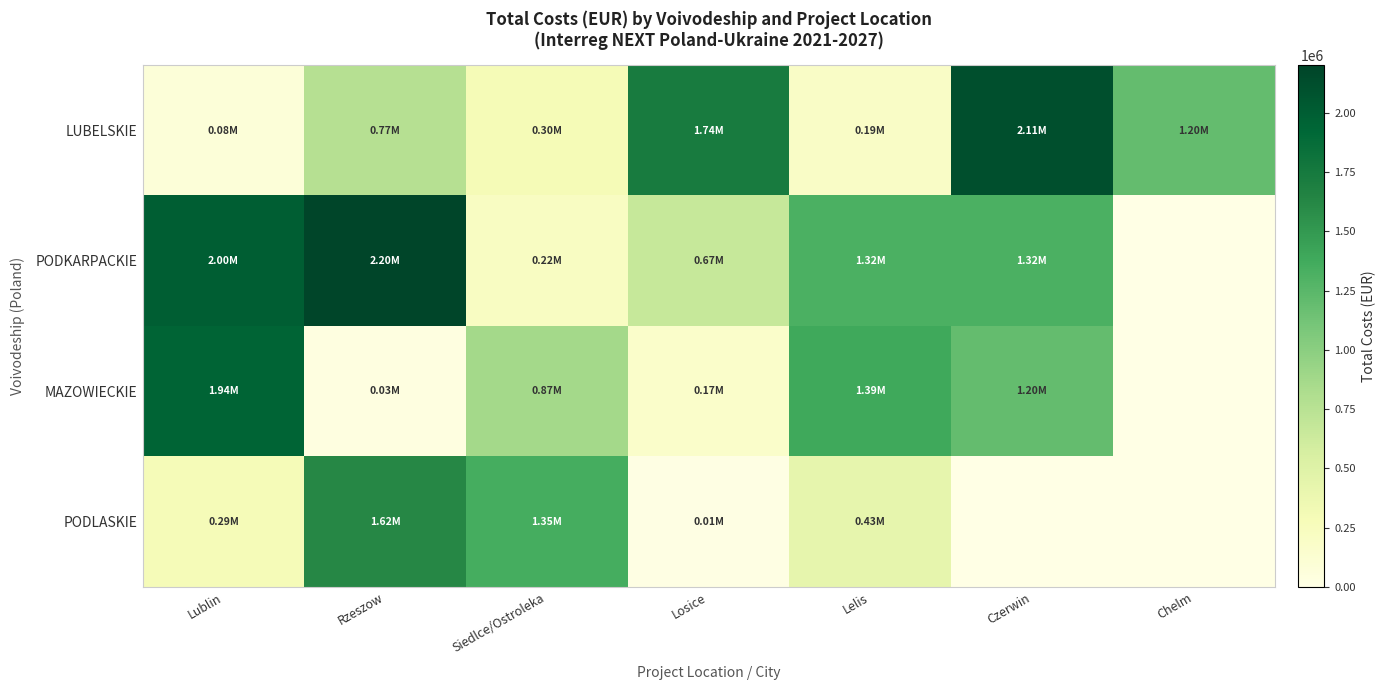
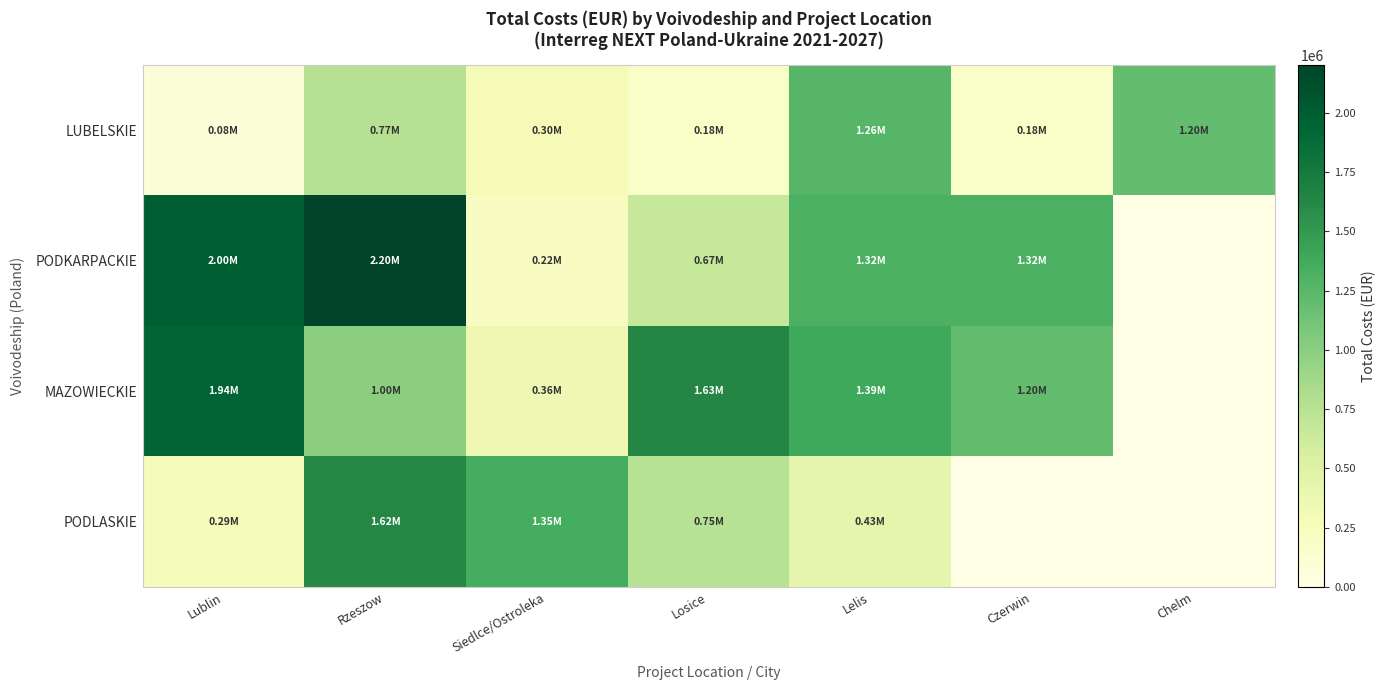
LUBELSKIE, Losice: 1.74M -> 0.18M
LUBELSKIE, Lelis: 0.19M -> 1.26M
LUBELSKIE, Czerwin: 2.11M -> 0.18M
MAZOWIECKIE, Rzeszow: 0.03M -> 1.00M
MAZOWIECKIE, Siedlce/Ostroleka: 0.87M -> 0.36M
MAZOWIECKIE, Losice: 0.17M -> 1.63M
PODLASKIE, Losice: 0.01M -> 0.75M
